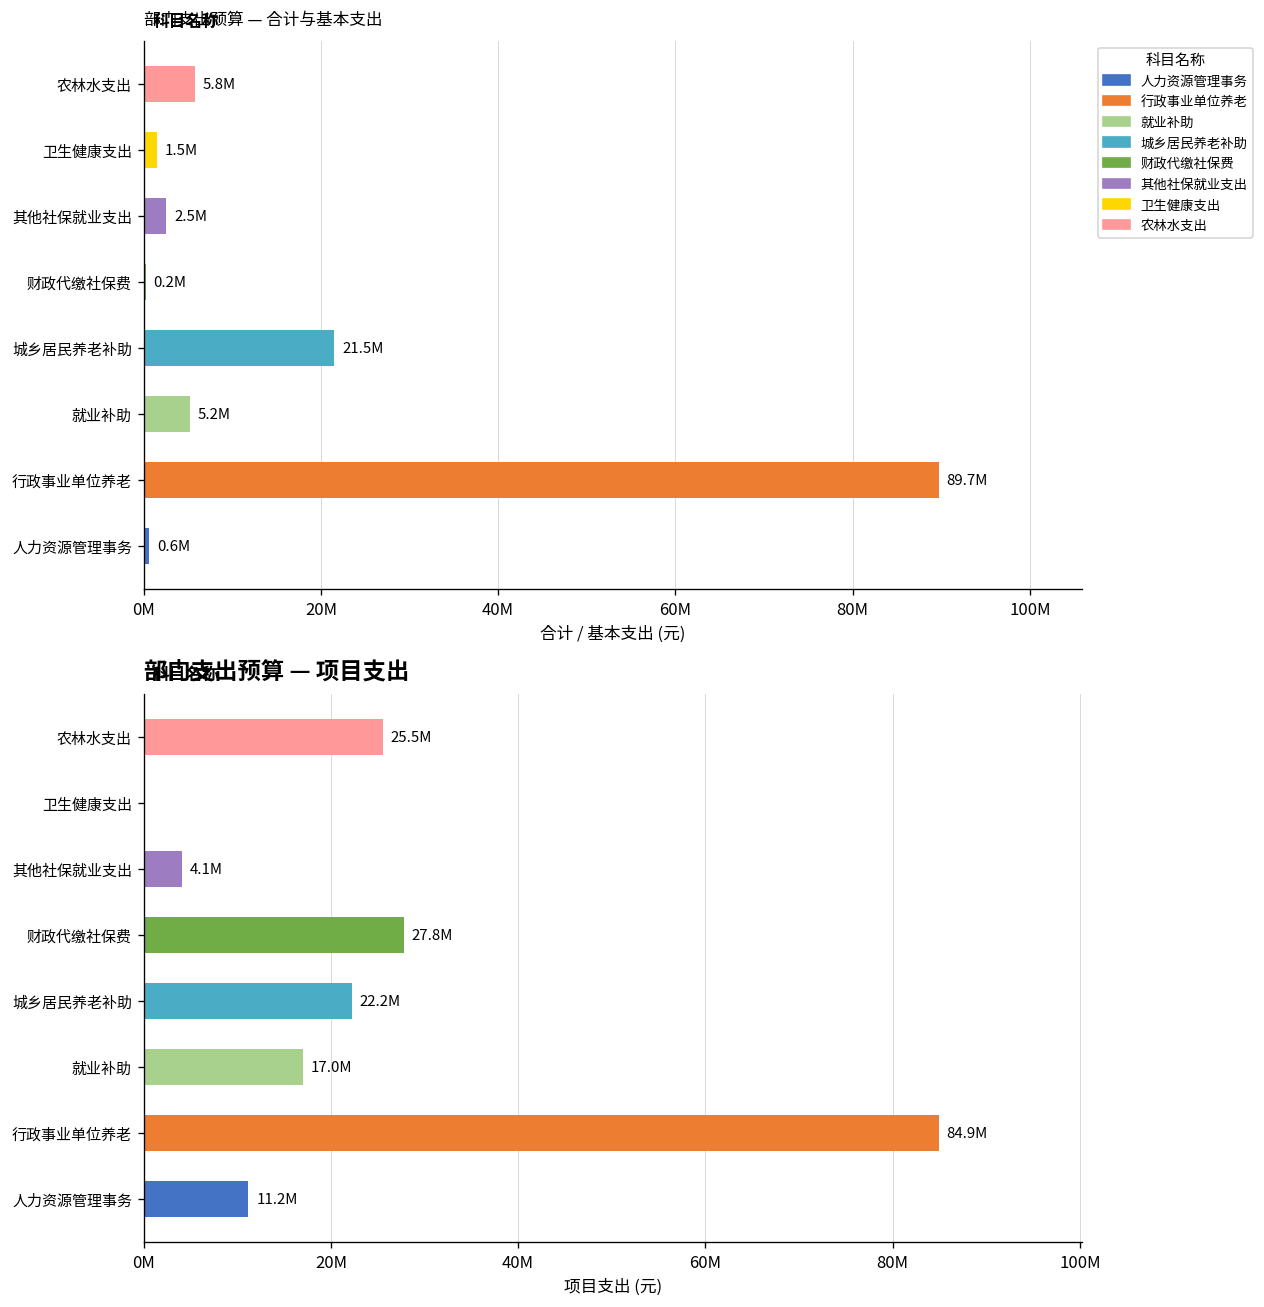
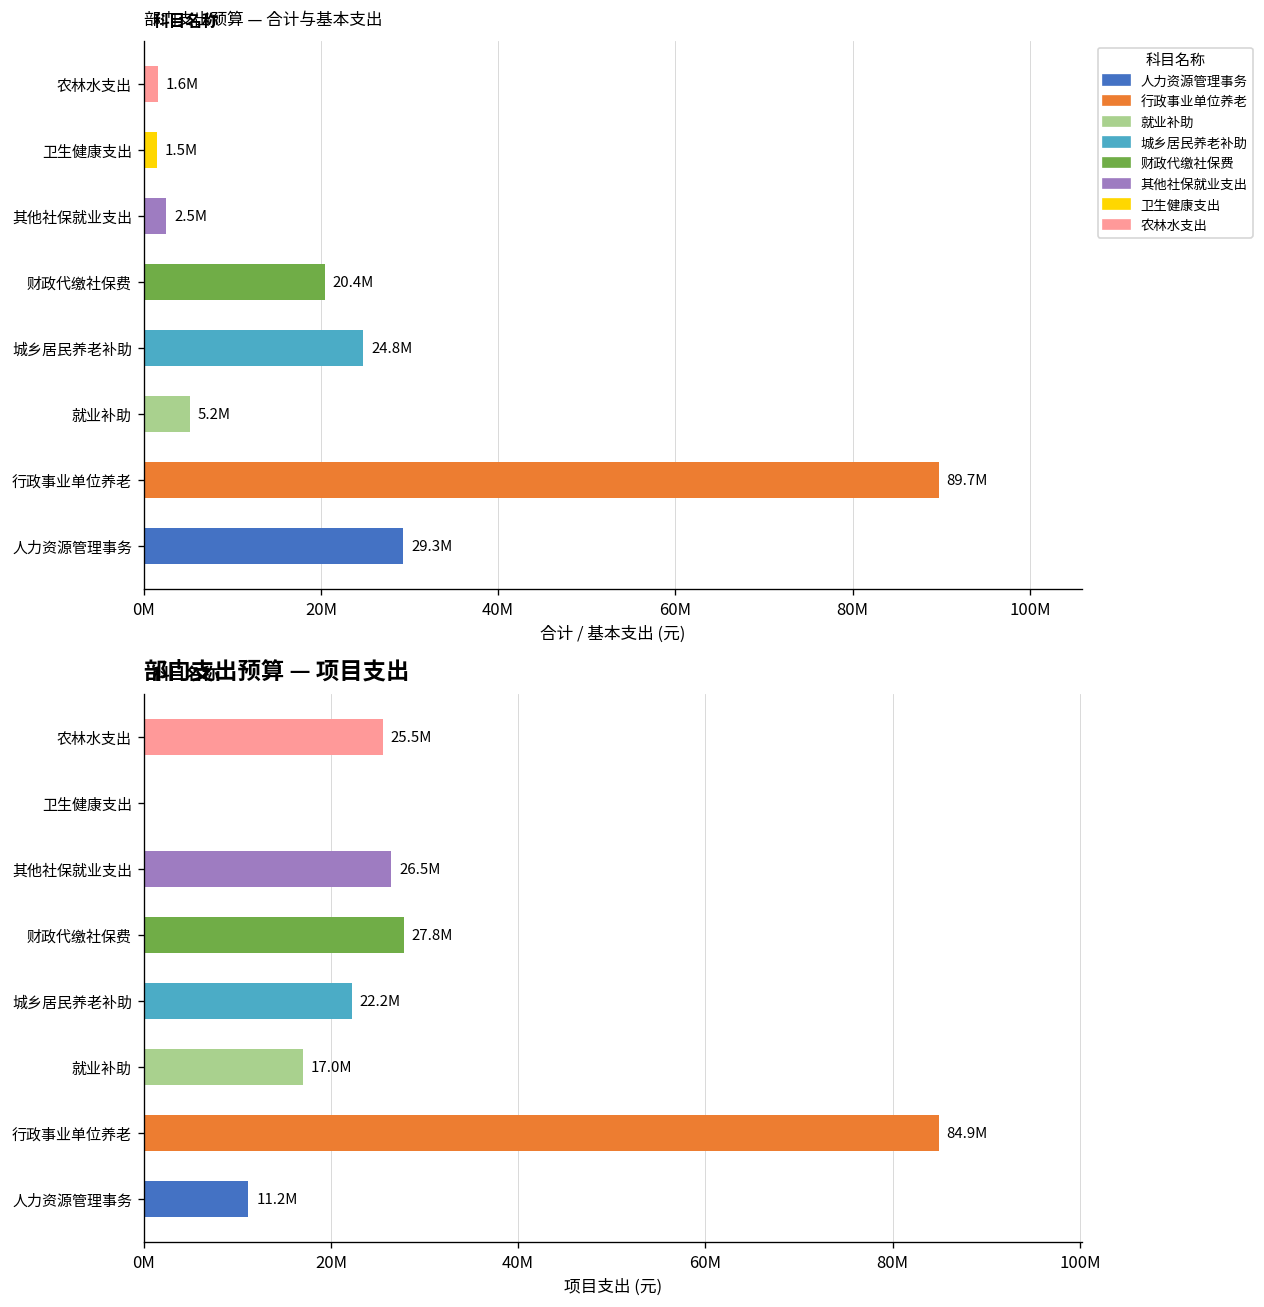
部门支出预算 — 合计与基本支出, 农林水支出: 5.8M -> 1.6M
部门支出预算 — 合计与基本支出, 财政代缴社保费: 0.2M -> 20.4M
部门支出预算 — 合计与基本支出, 城乡居民养老补助: 21.5M -> 24.8M
部门支出预算 — 合计与基本支出, 人力资源管理事务: 0.6M -> 29.3M
部门支出预算 — 项目支出, 其他社保就业支出: 4.1M -> 26.5M
